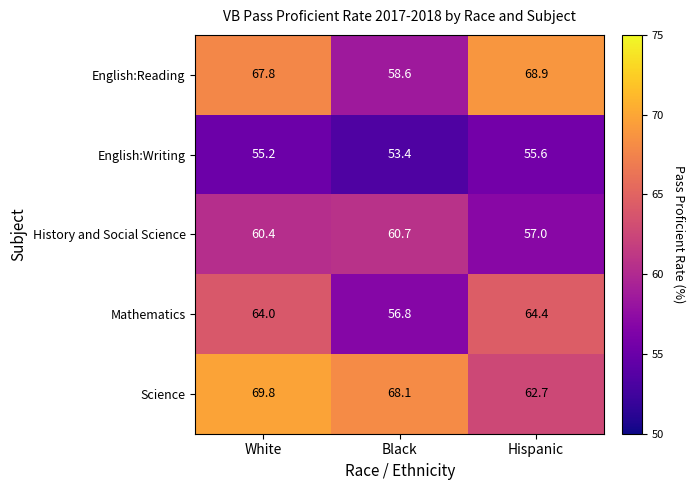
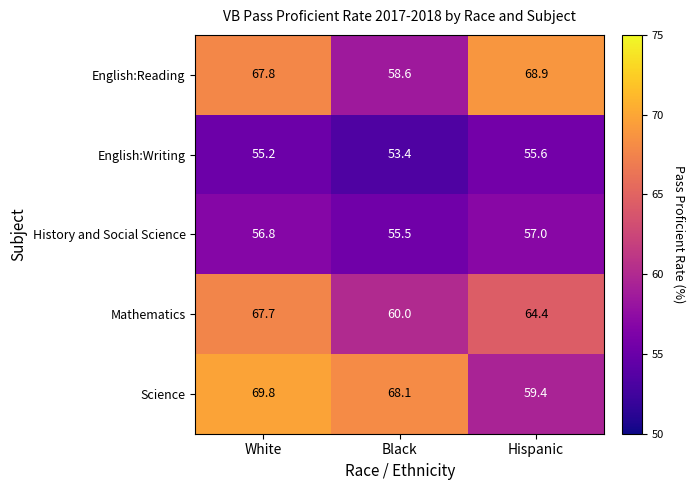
History and Social Science, White: 60.4 -> 56.8
History and Social Science, Black: 60.7 -> 55.5
Mathematics, White: 64.0 -> 67.7
Mathematics, Black: 56.8 -> 60.0
Science, Hispanic: 62.7 -> 59.4
